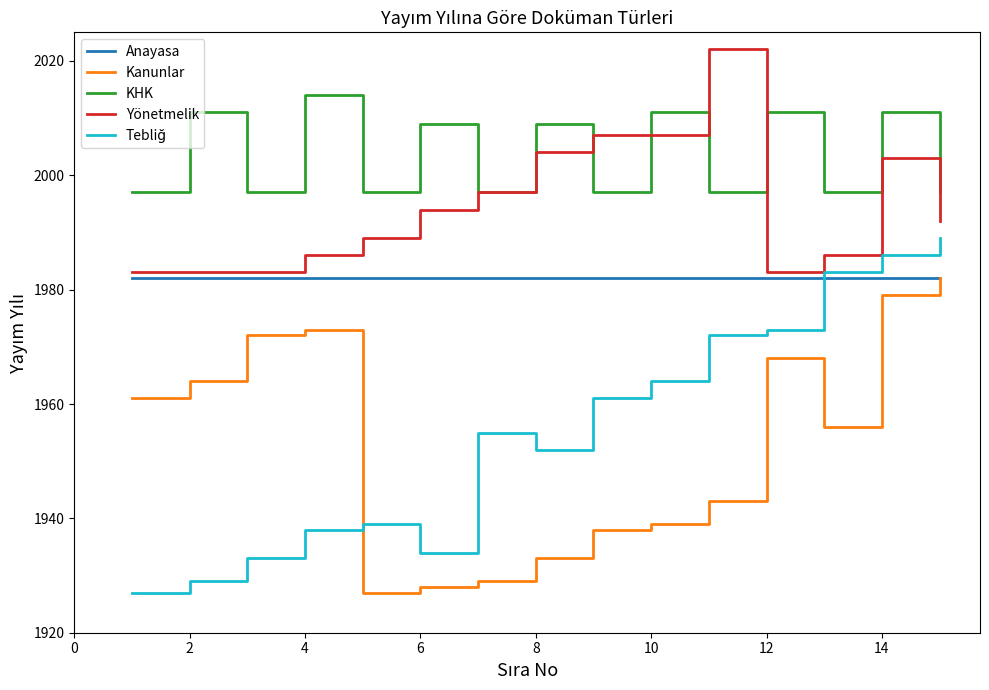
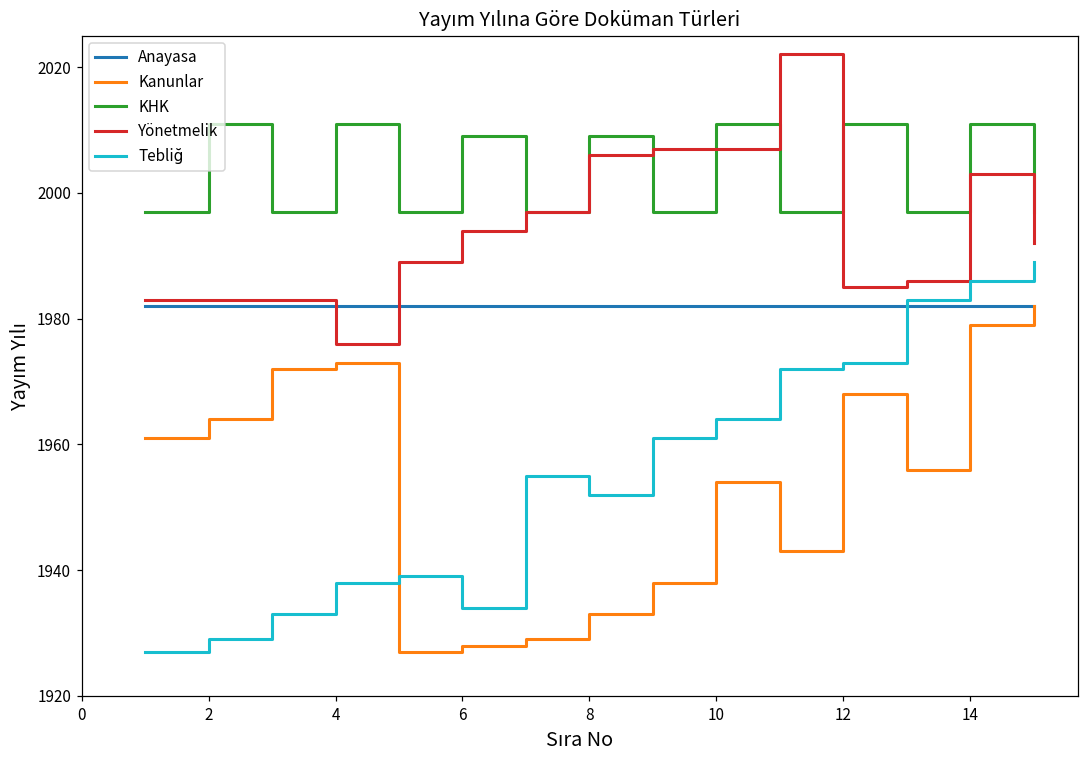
KHK, 4: 2014 -> 2011
Yönetmelik, 4: 1986 -> 1976
Yönetmelik, 8: 2004 -> 2006
Kanunlar, 10: 1939 -> 1954
Yönetmelik, 12: 1983 -> 1985
